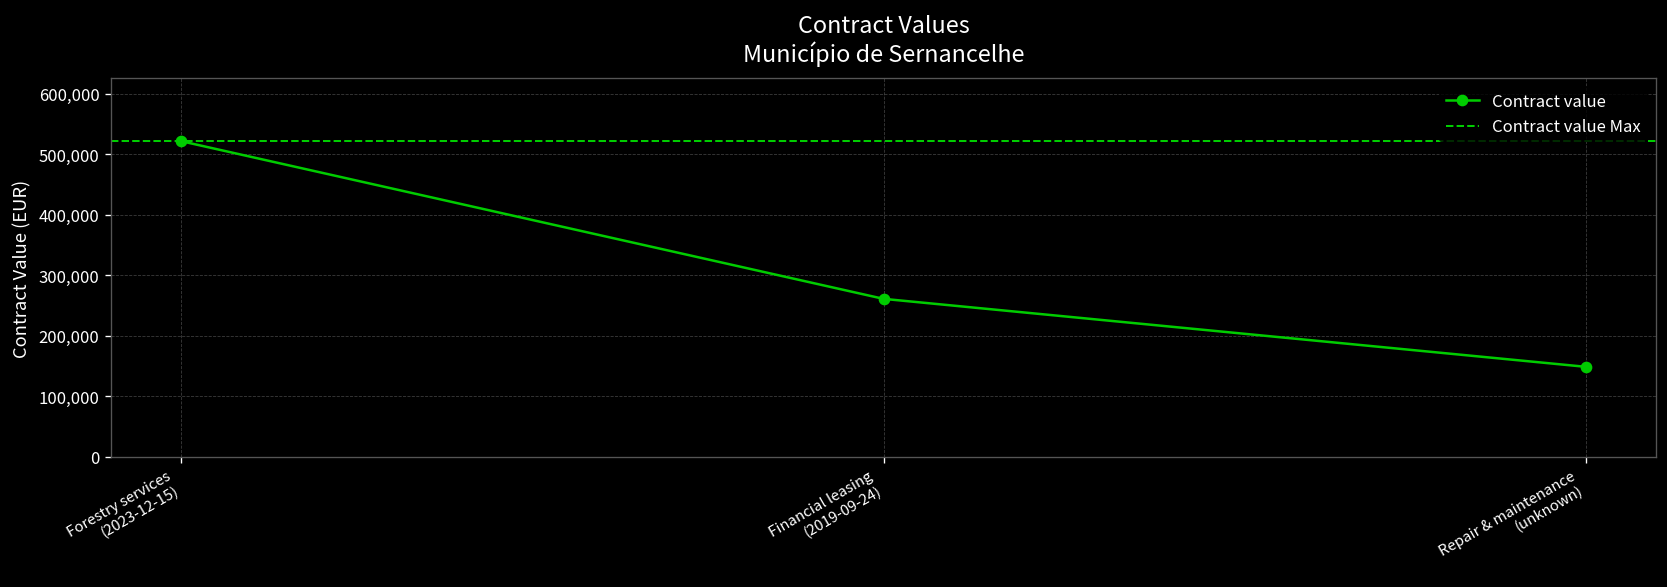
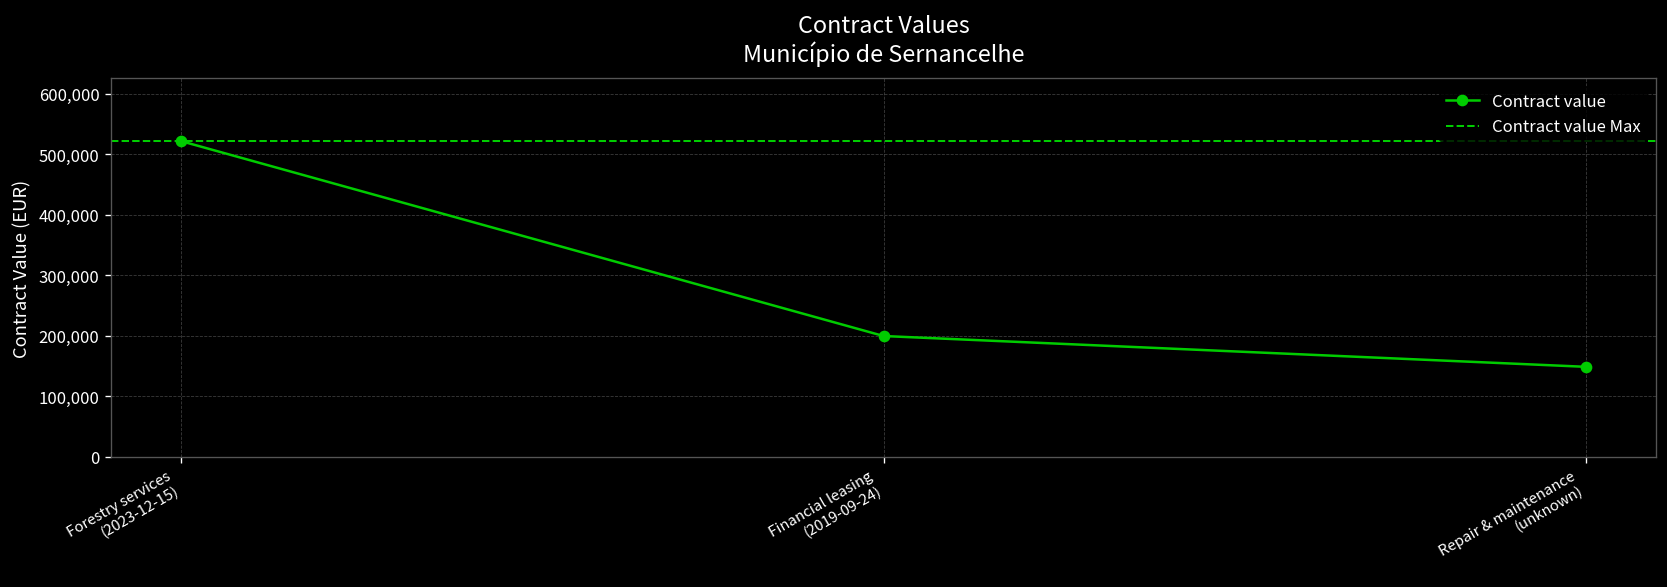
Financial leasing (2019-09-24): 260,000 -> 200,000
